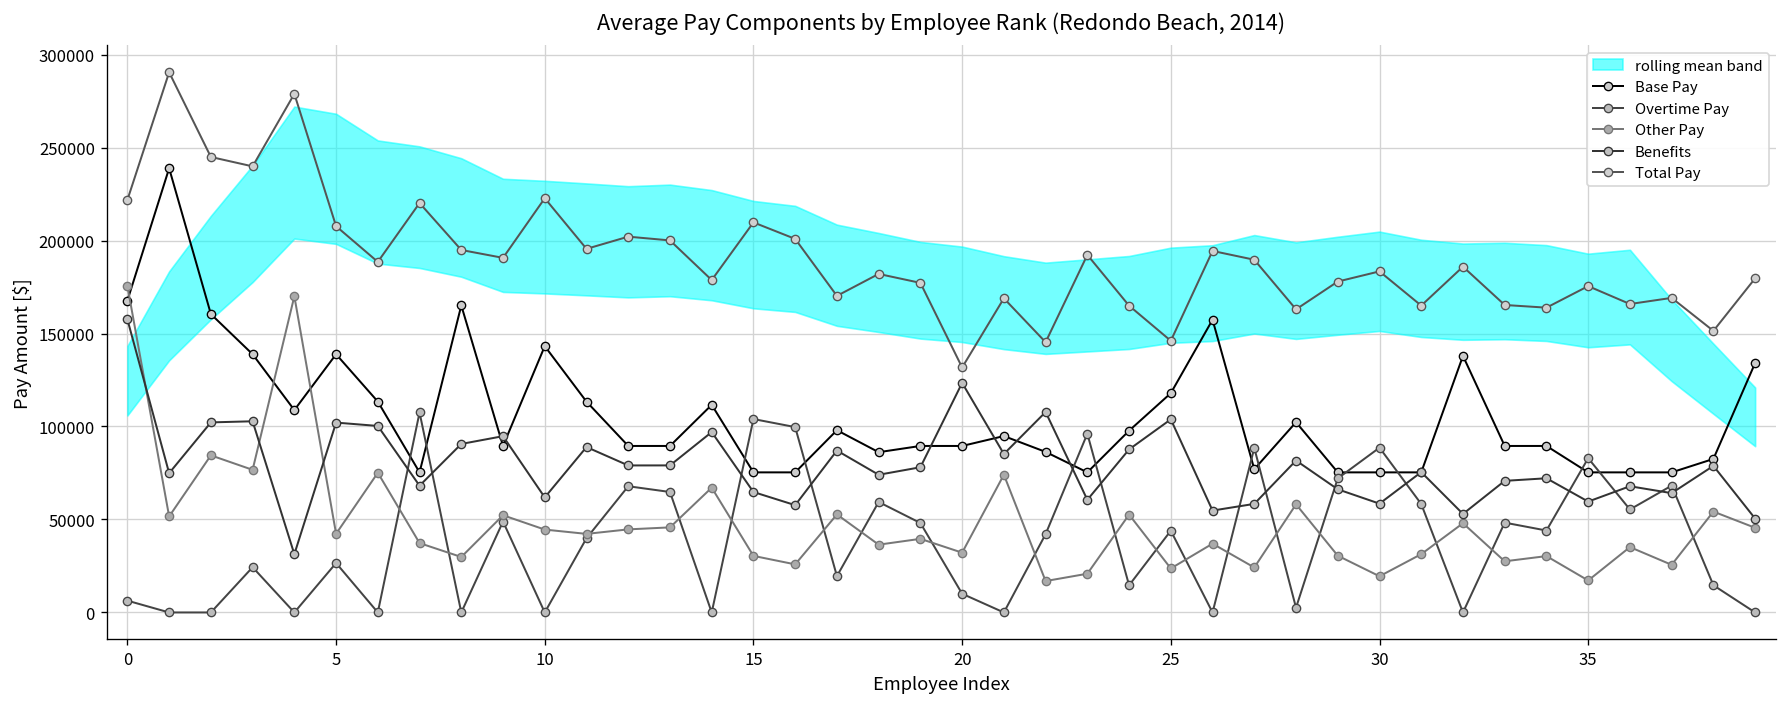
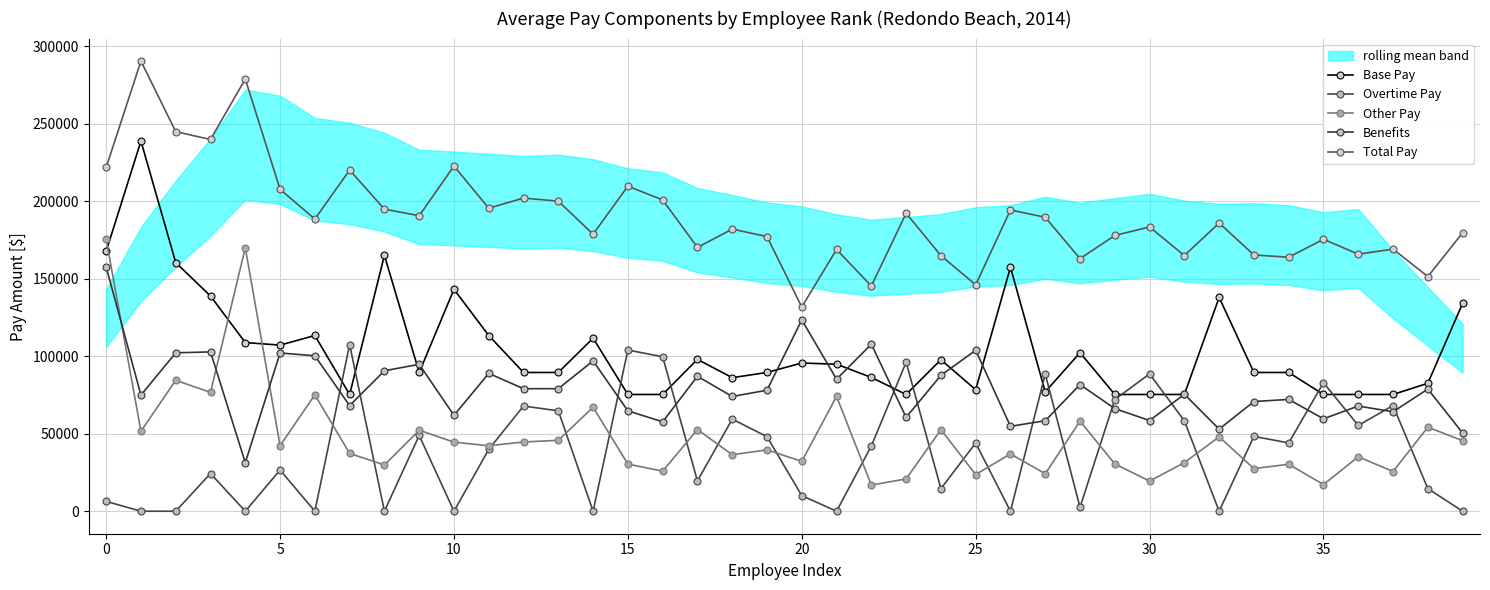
Base Pay, 5: 139000 -> 107000
Base Pay, 20: 90000 -> 96000
Base Pay, 25: 118000 -> 78000
